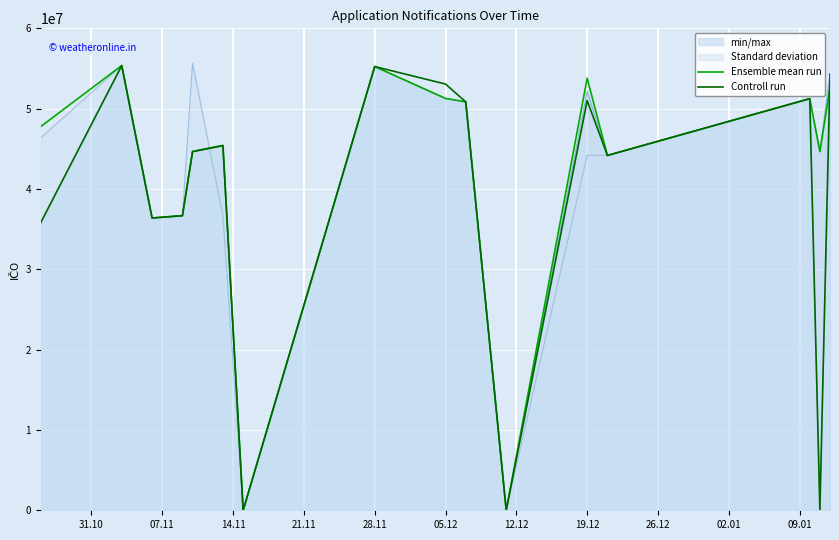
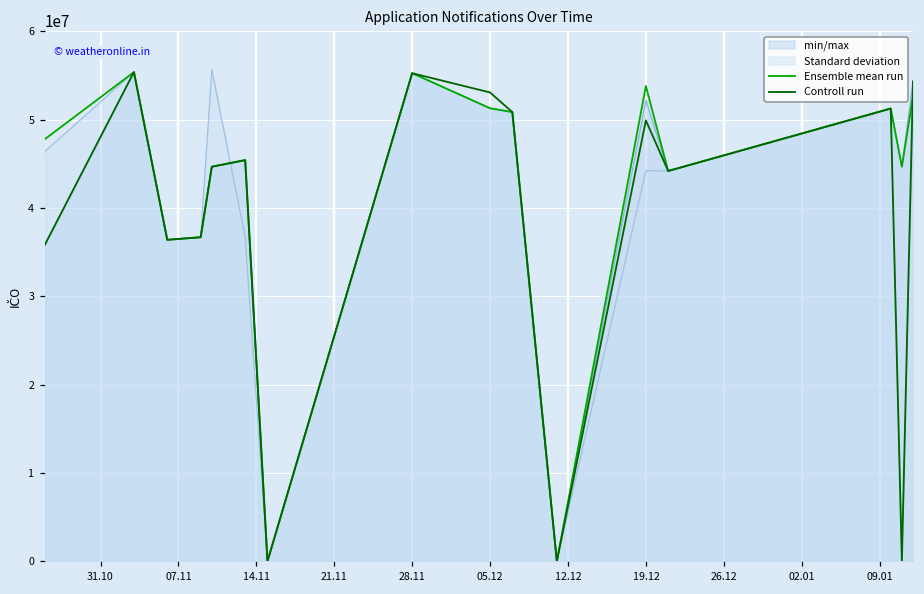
Controll run, 19.12: 51000000 -> 50000000
